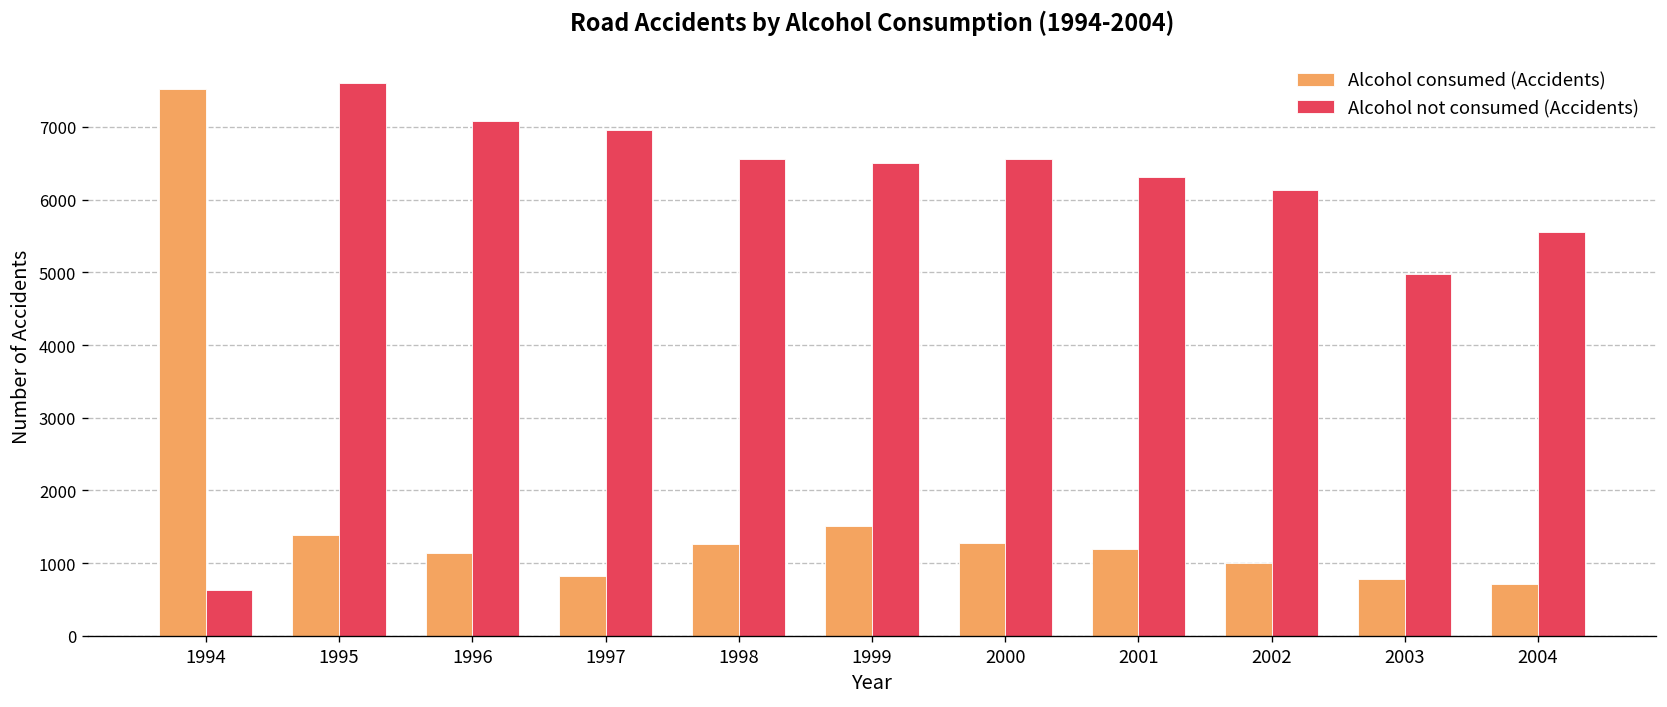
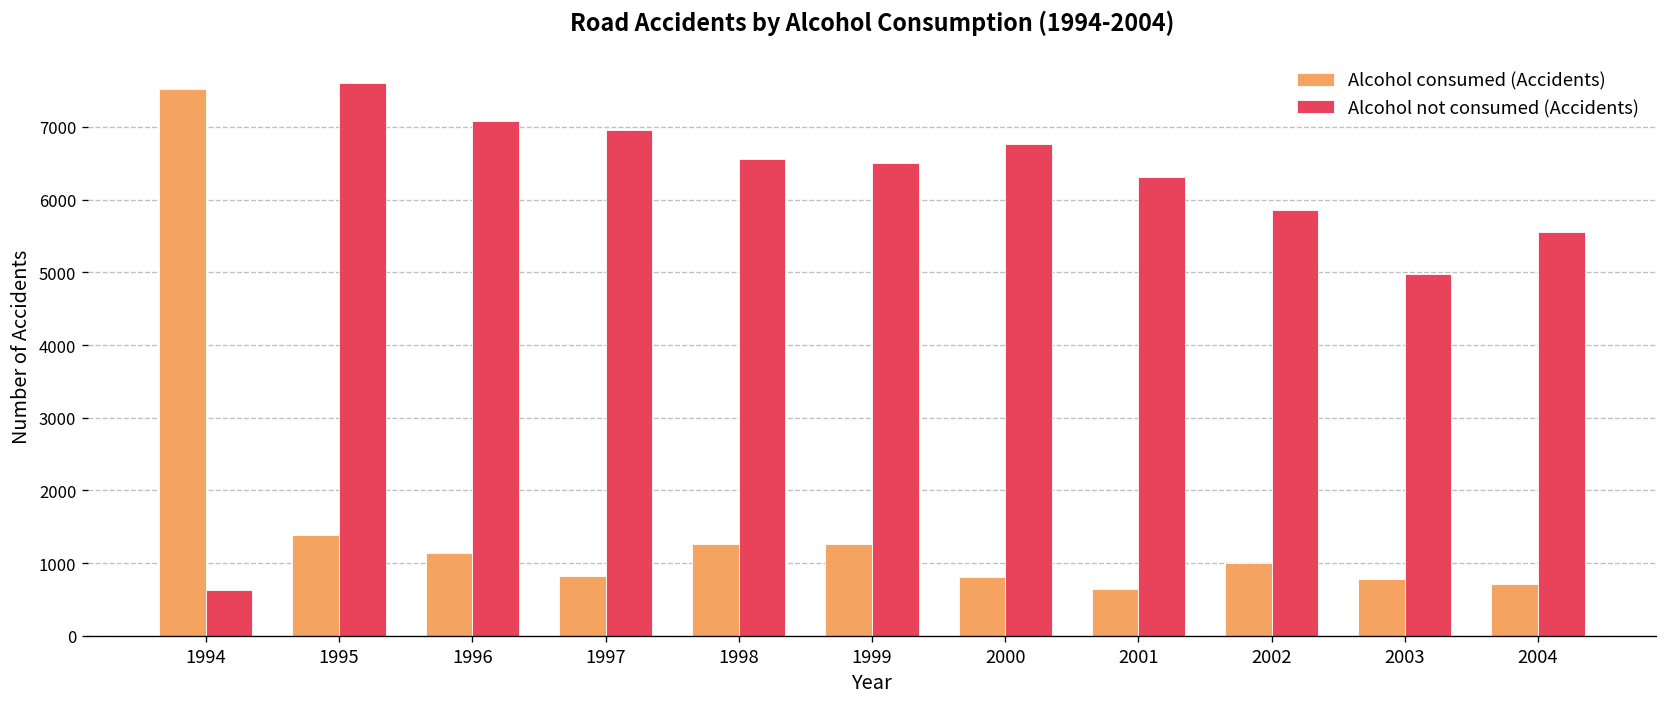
Alcohol consumed (Accidents), 1999: 1500 -> 1300
Alcohol consumed (Accidents), 2000: 1300 -> 800
Alcohol not consumed (Accidents), 2000: 6600 -> 6800
Alcohol consumed (Accidents), 2001: 1200 -> 600
Alcohol not consumed (Accidents), 2002: 6100 -> 5900
